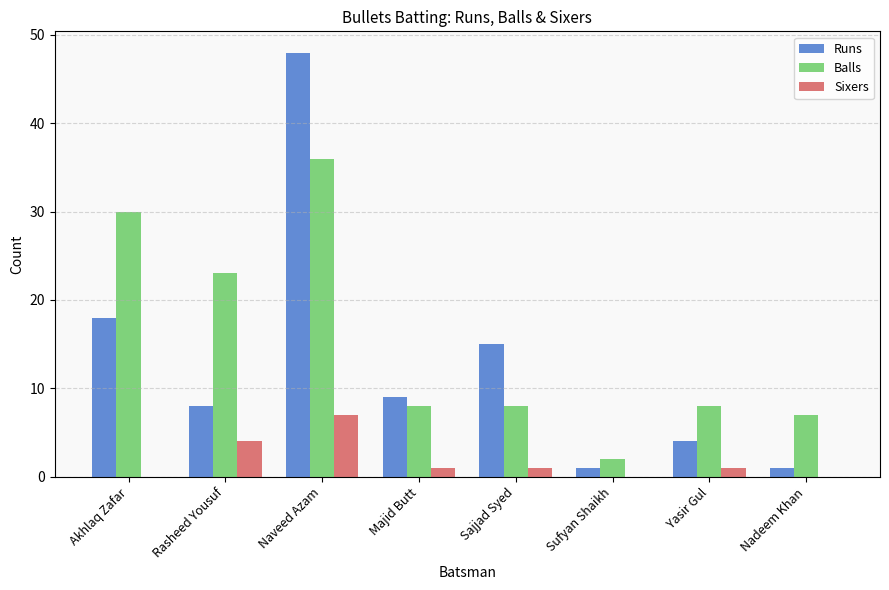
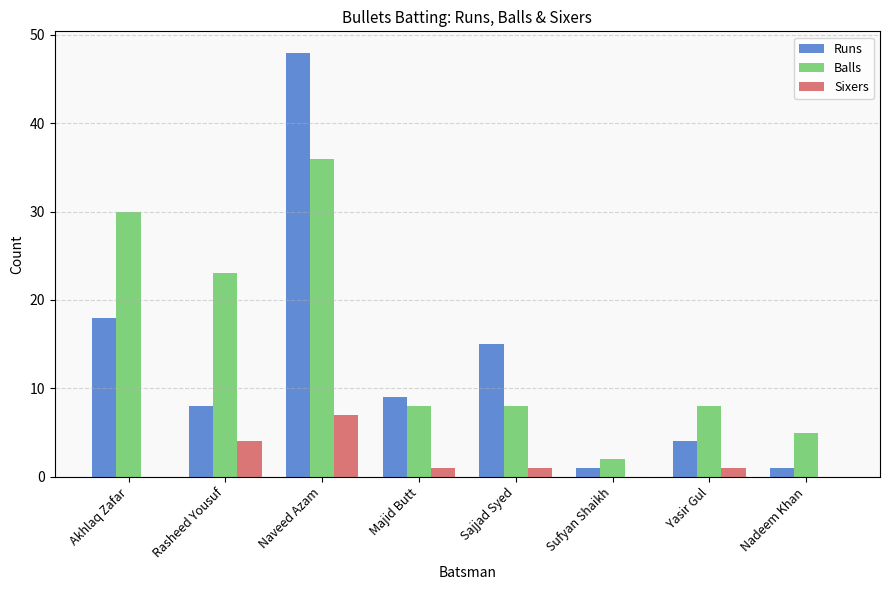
Balls, Nadeem Khan: 7 -> 5
